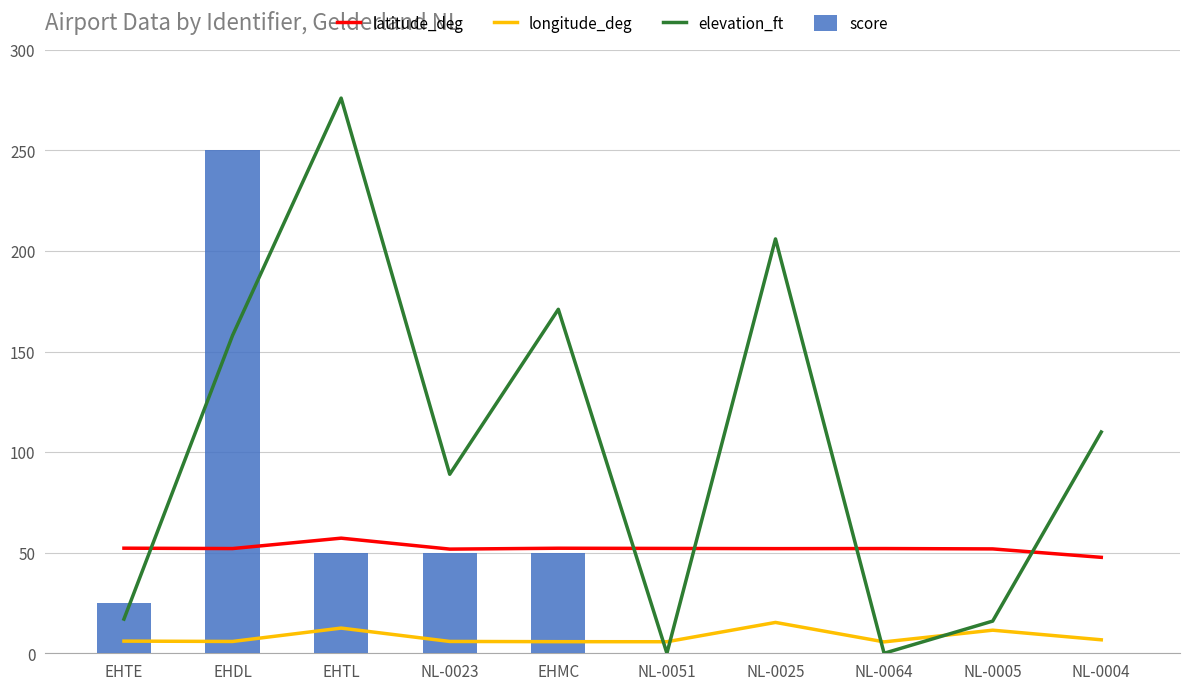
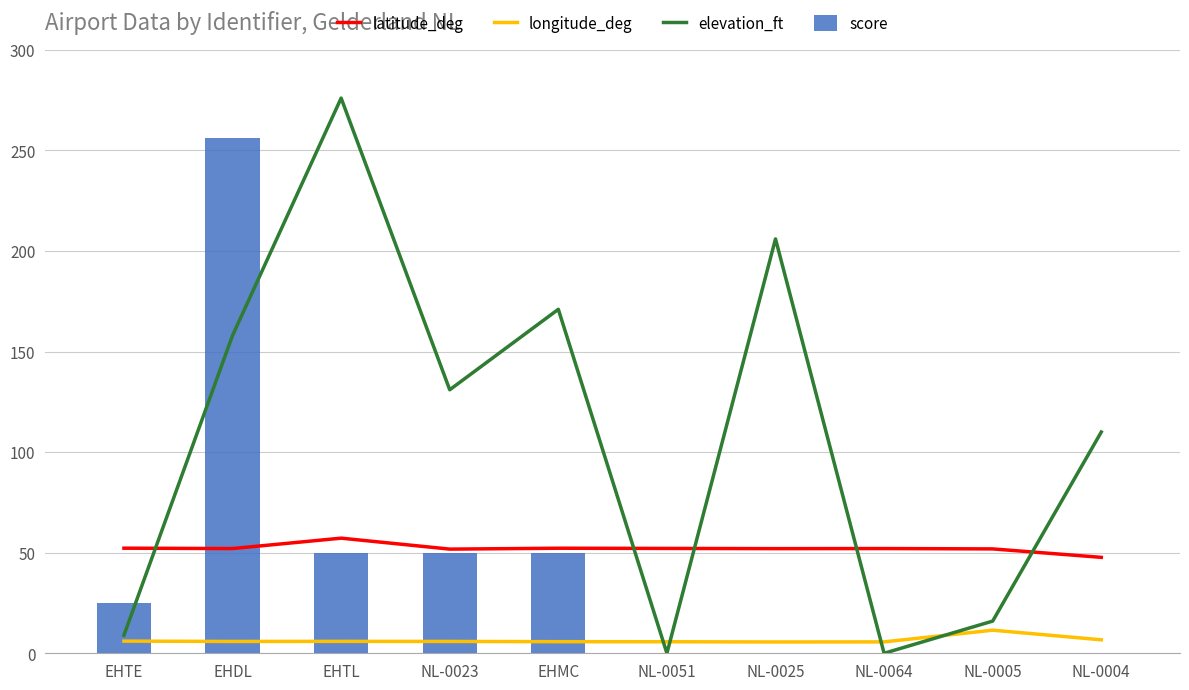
elevation_ft, EHTE: 17 -> 9
score, EHDL: 250 -> 256
longitude_deg, EHTL: 13 -> 6
elevation_ft, NL-0023: 89 -> 131
longitude_deg, NL-0025: 15 -> 6
